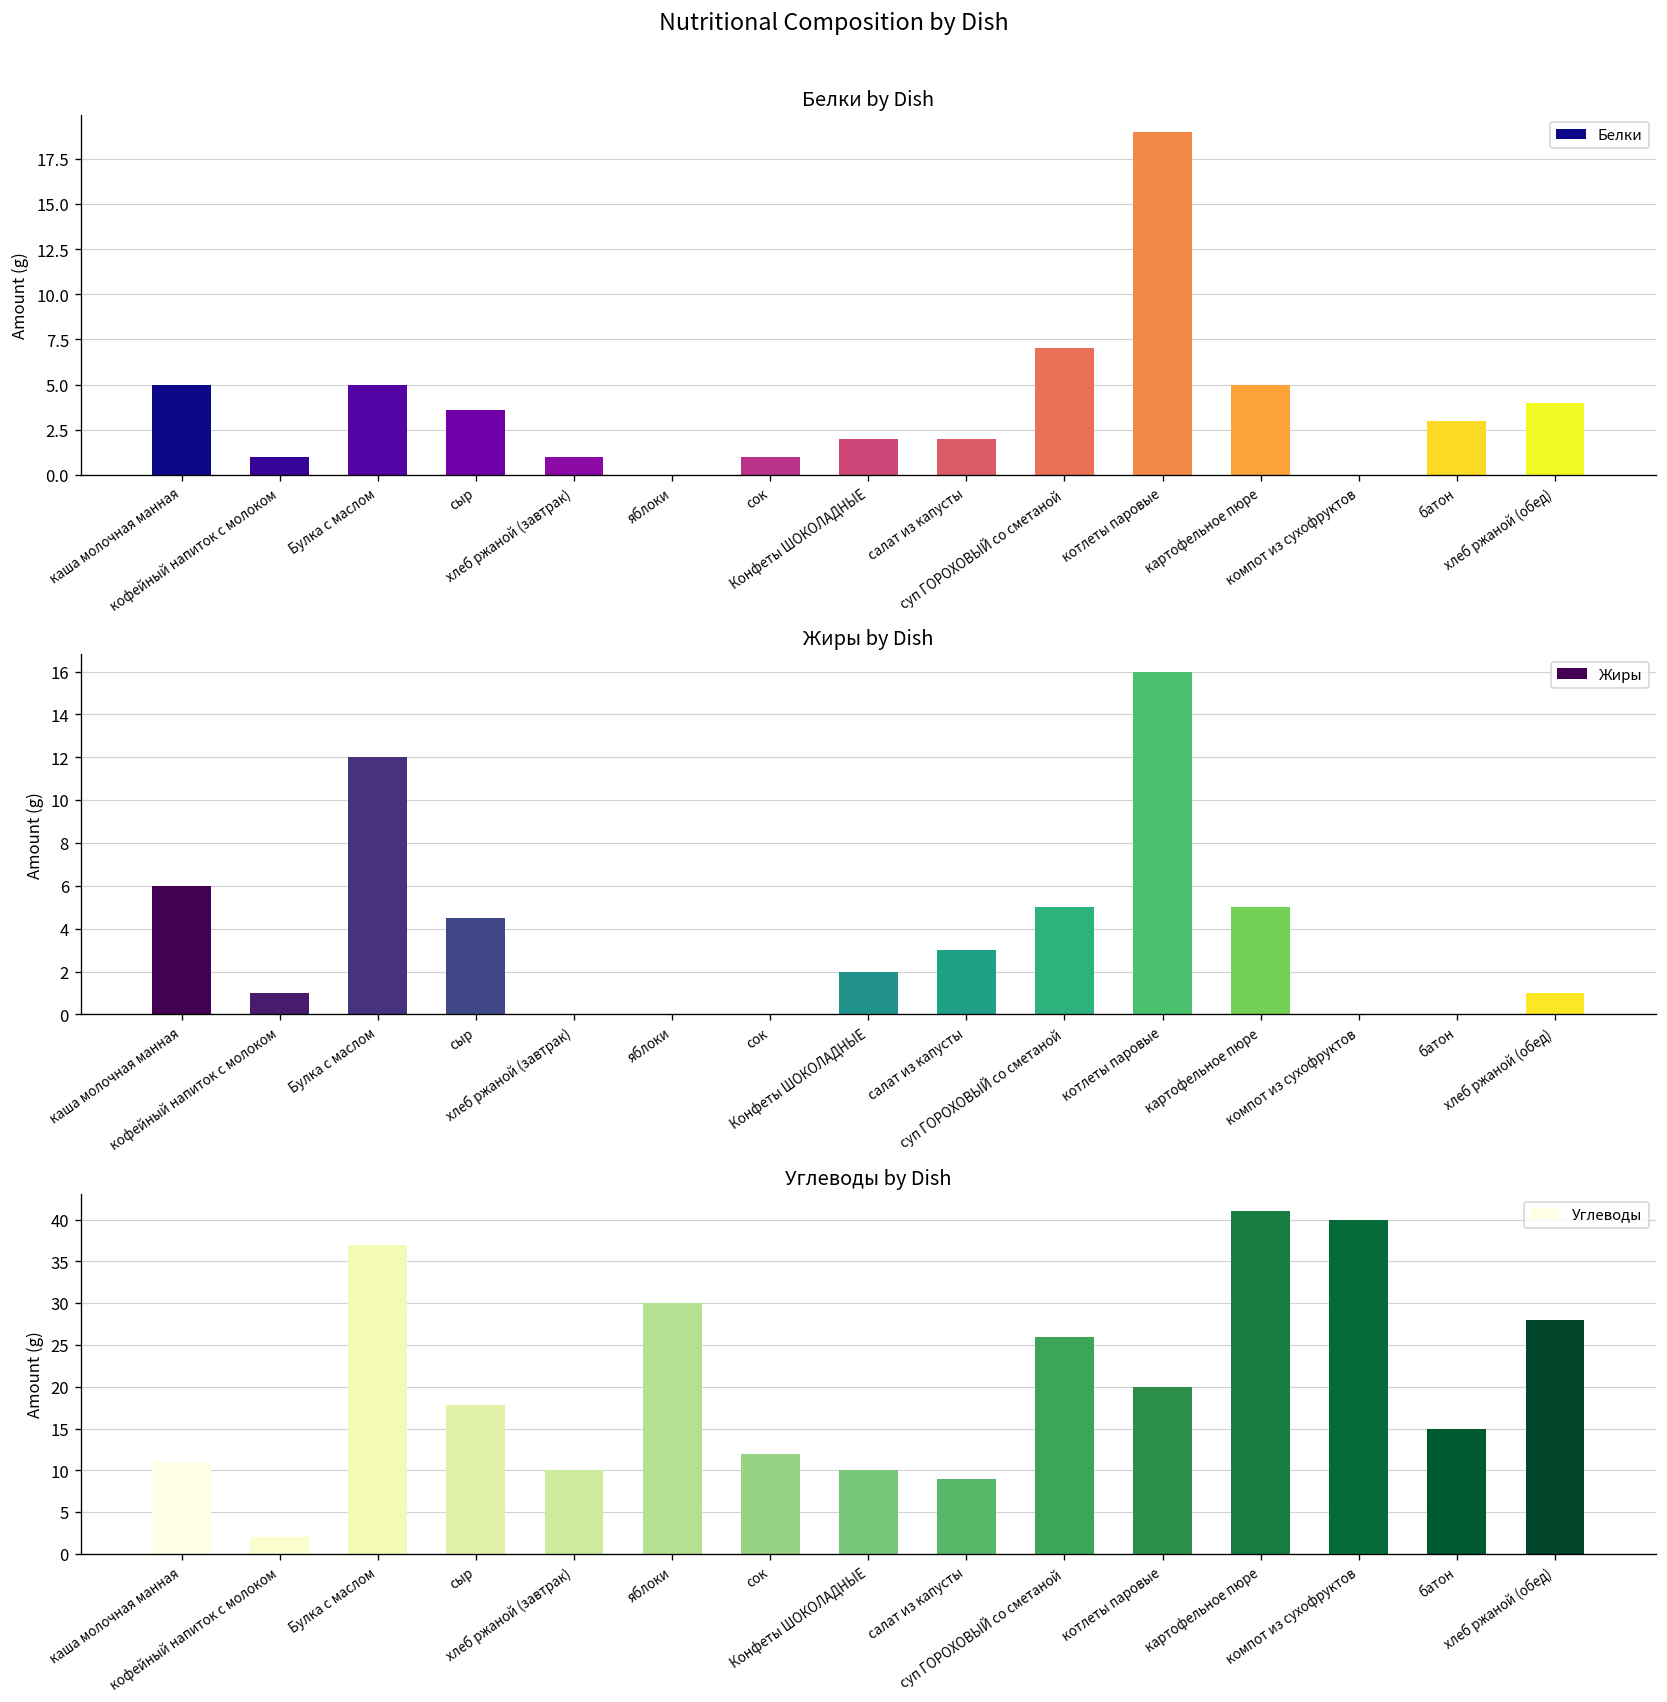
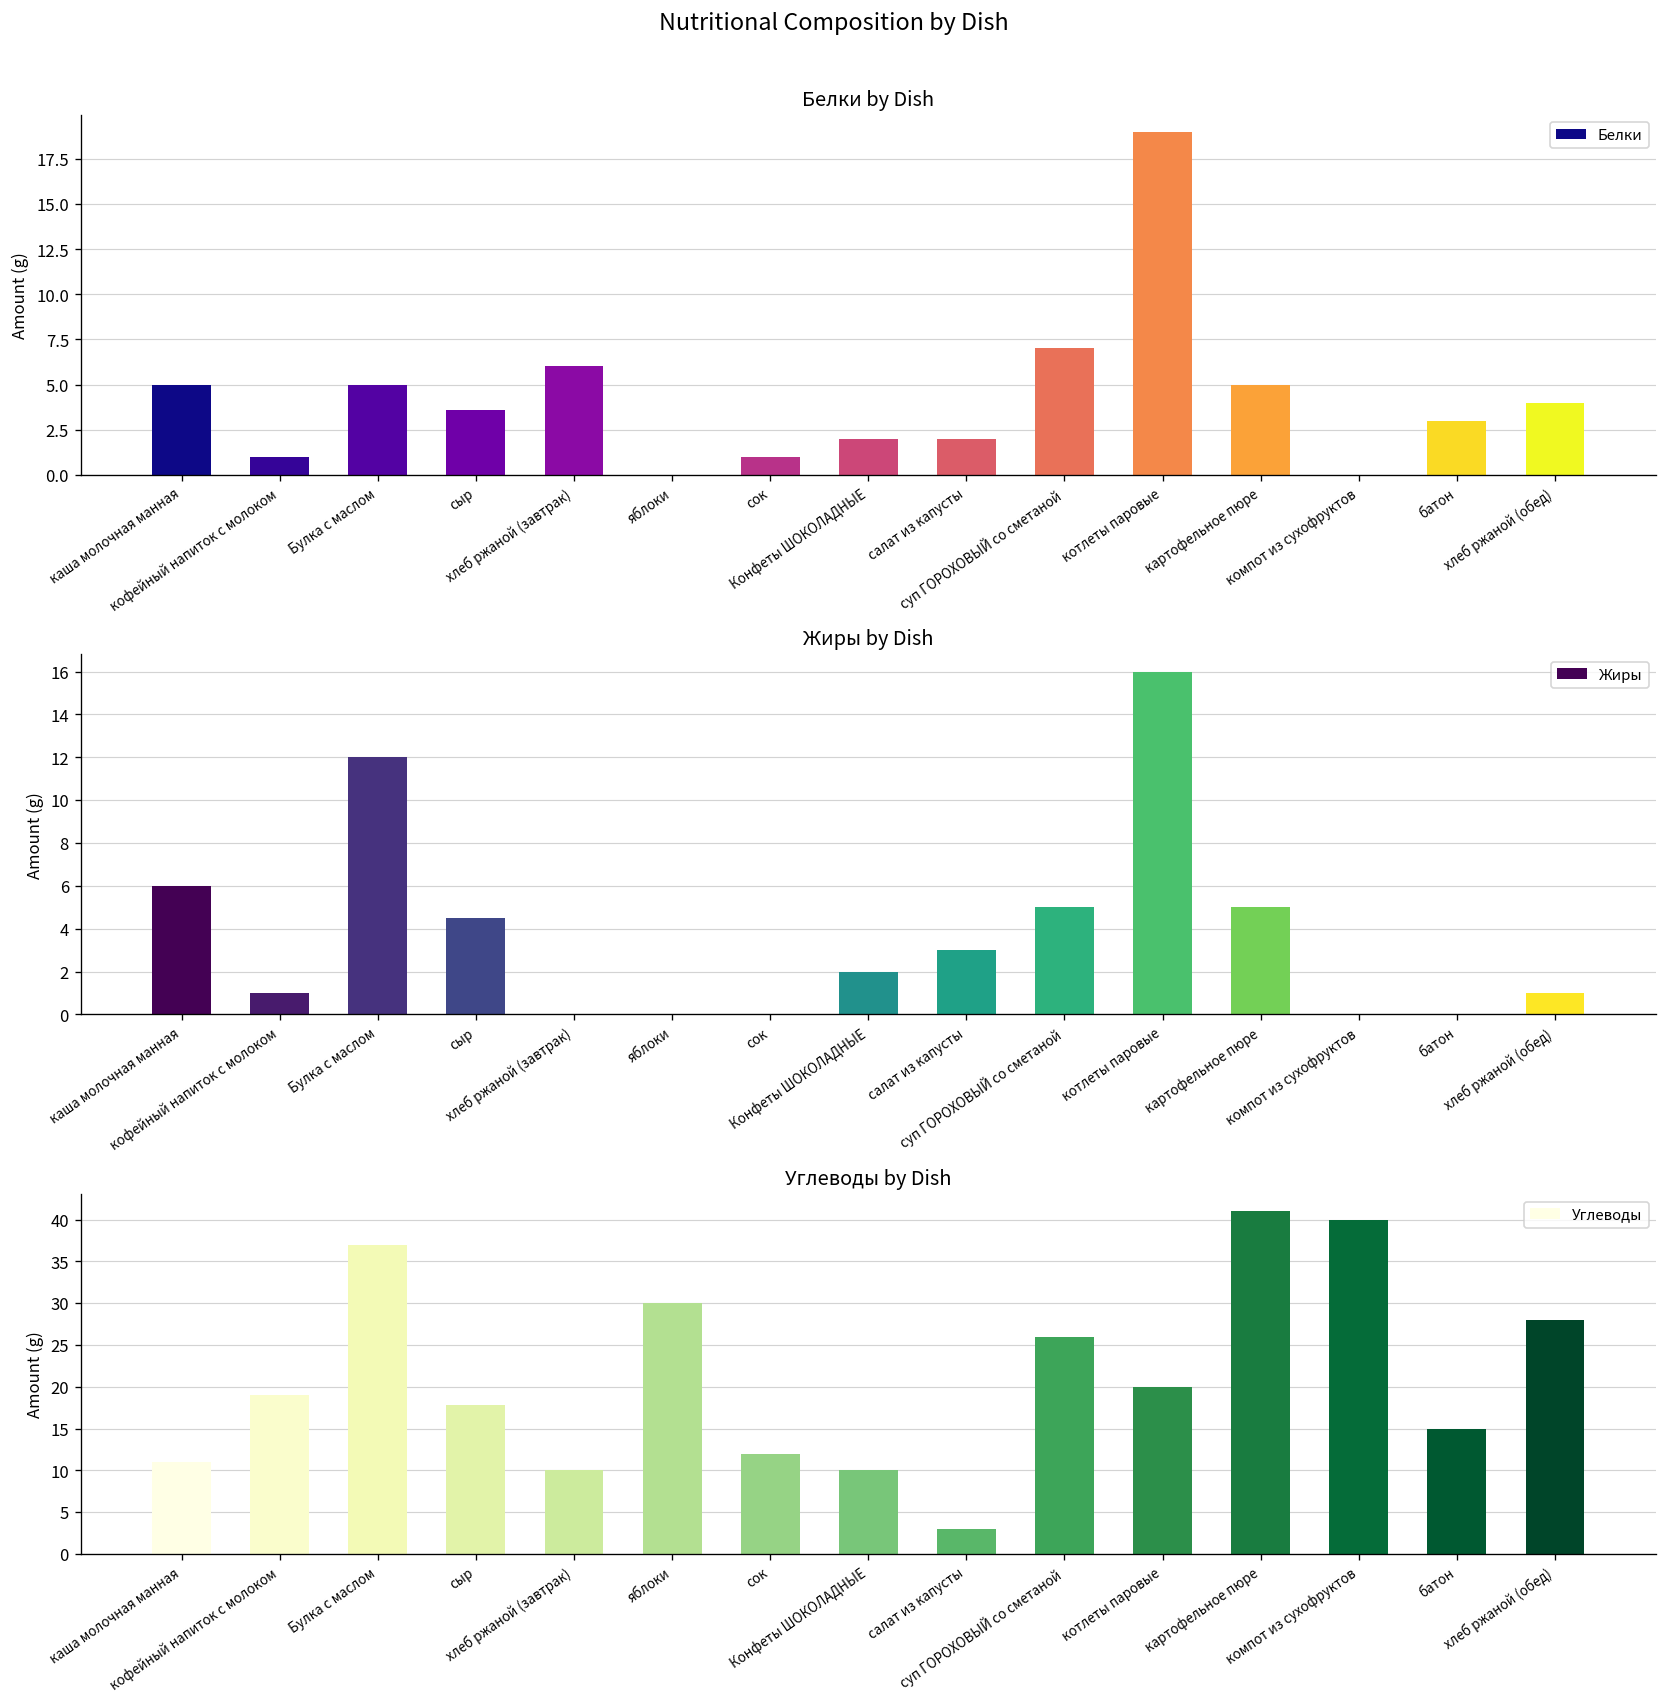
Белки by Dish, хлеб ржаной (завтрак): 1 -> 6
Углеводы by Dish, кофейный напиток с молоком: 2 -> 19
Углеводы by Dish, салат из капусты: 9 -> 3
